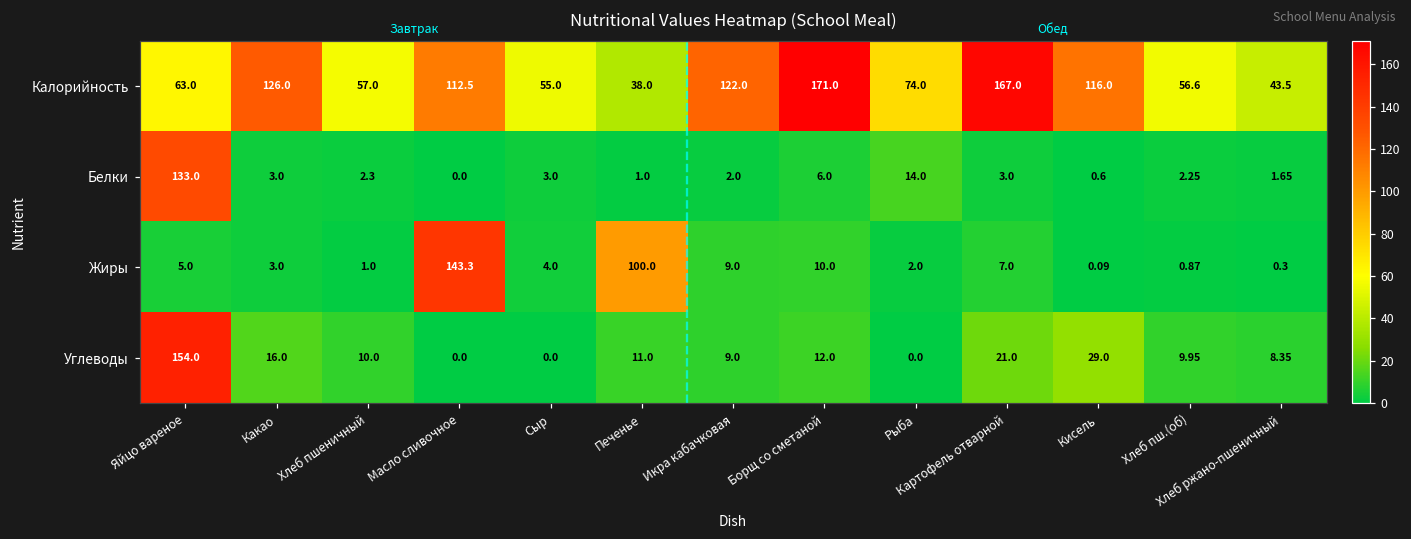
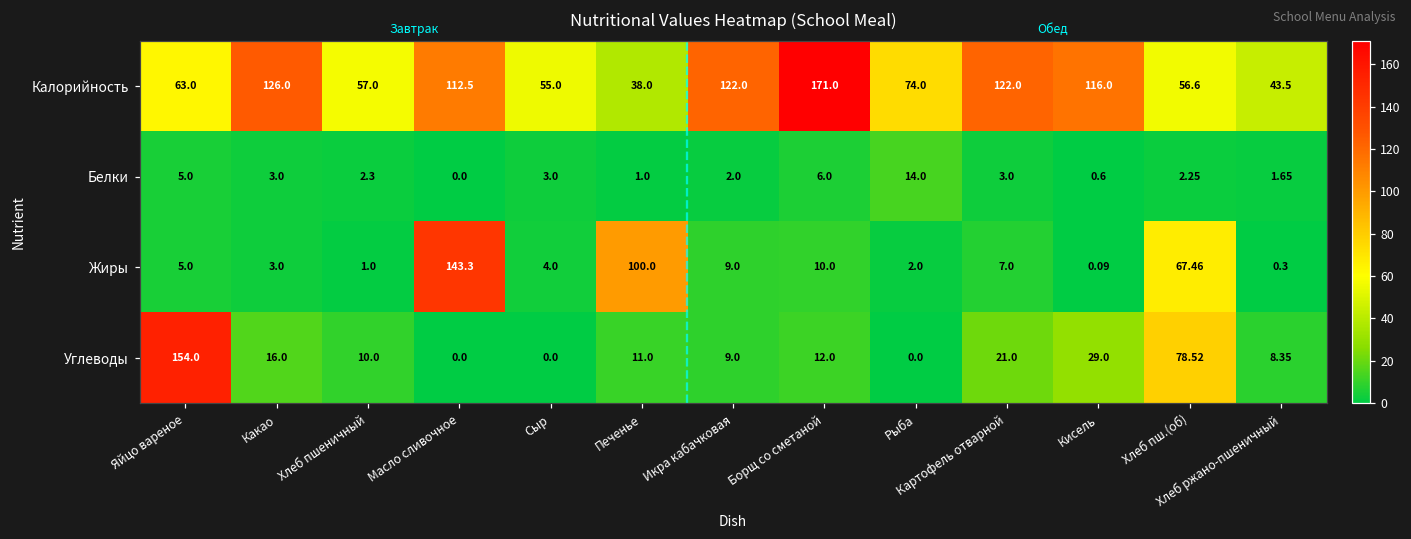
Калорийность, Картофель отварной: 167.0 -> 122.0
Белки, Яйцо вареное: 133.0 -> 5.0
Жиры, Хлеб пш.(об): 0.87 -> 67.46
Углеводы, Хлеб пш.(об): 9.95 -> 78.52
